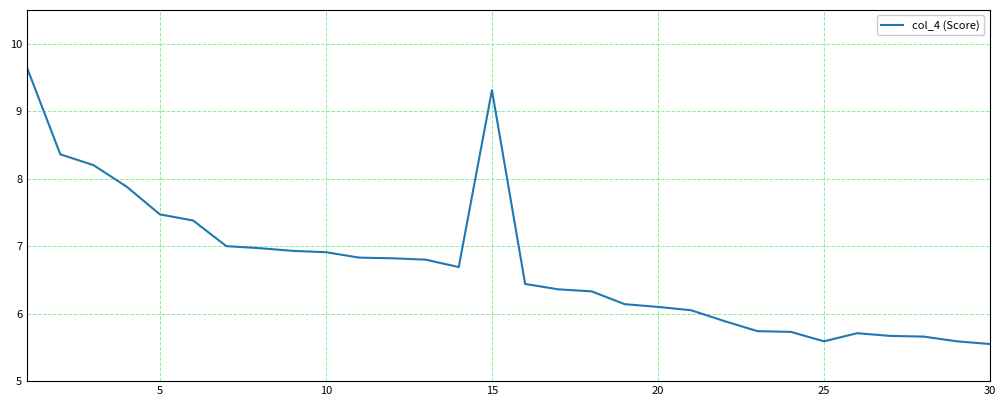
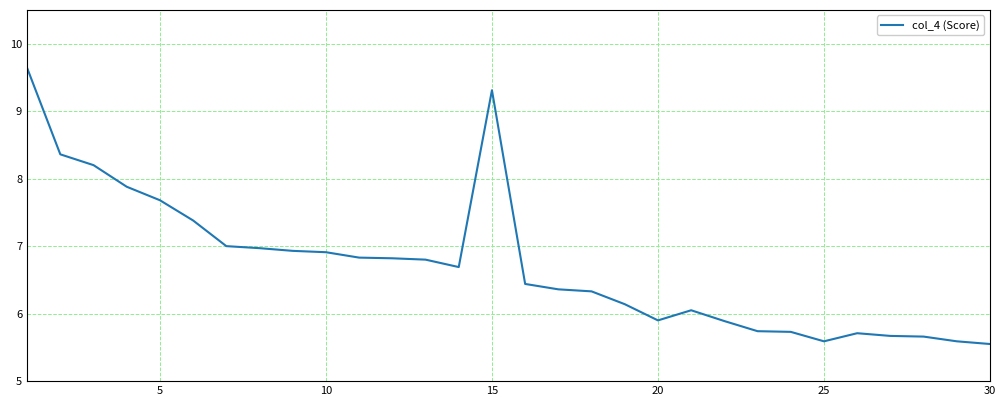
5: 7.5 -> 7.7
20: 6.1 -> 5.9
